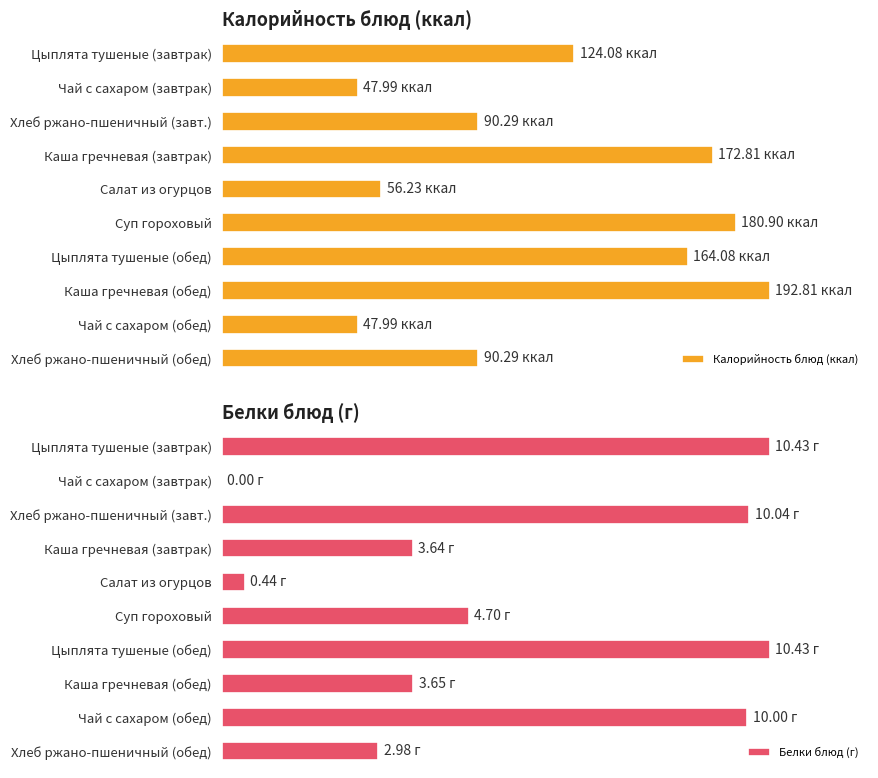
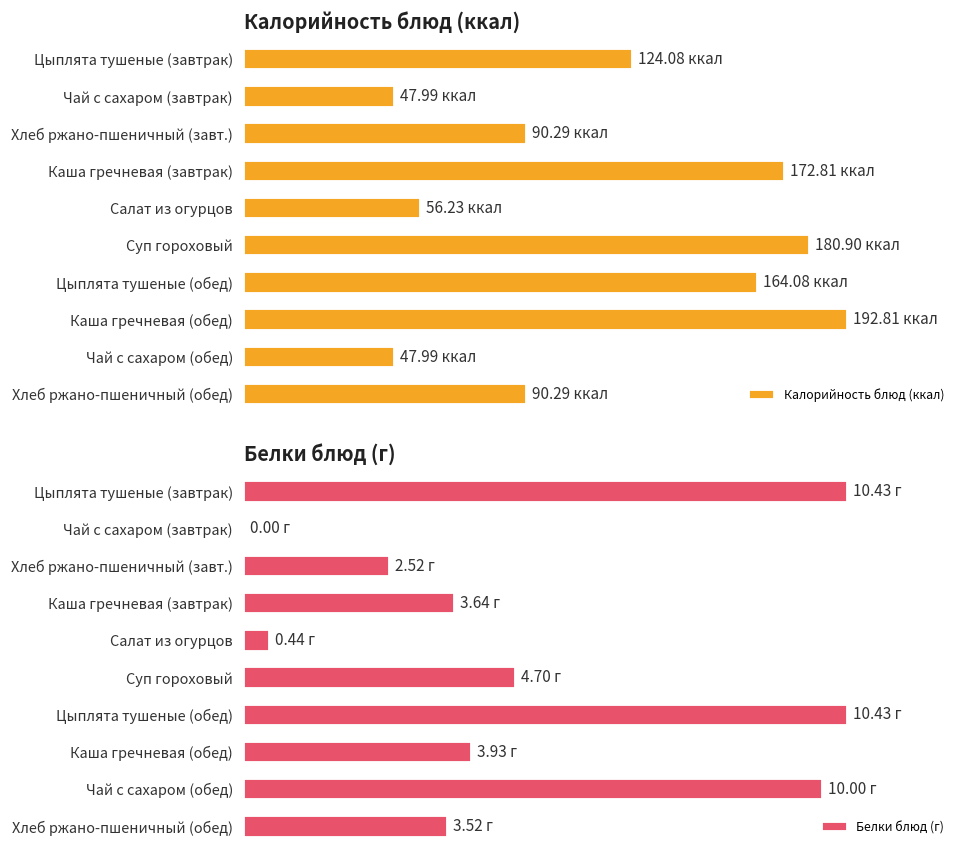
Белки блюд (г), Хлеб ржано-пшеничный (завт.): 10.04 -> 2.52
Белки блюд (г), Каша гречневая (обед): 3.65 -> 3.93
Белки блюд (г), Хлеб ржано-пшеничный (обед): 2.98 -> 3.52
